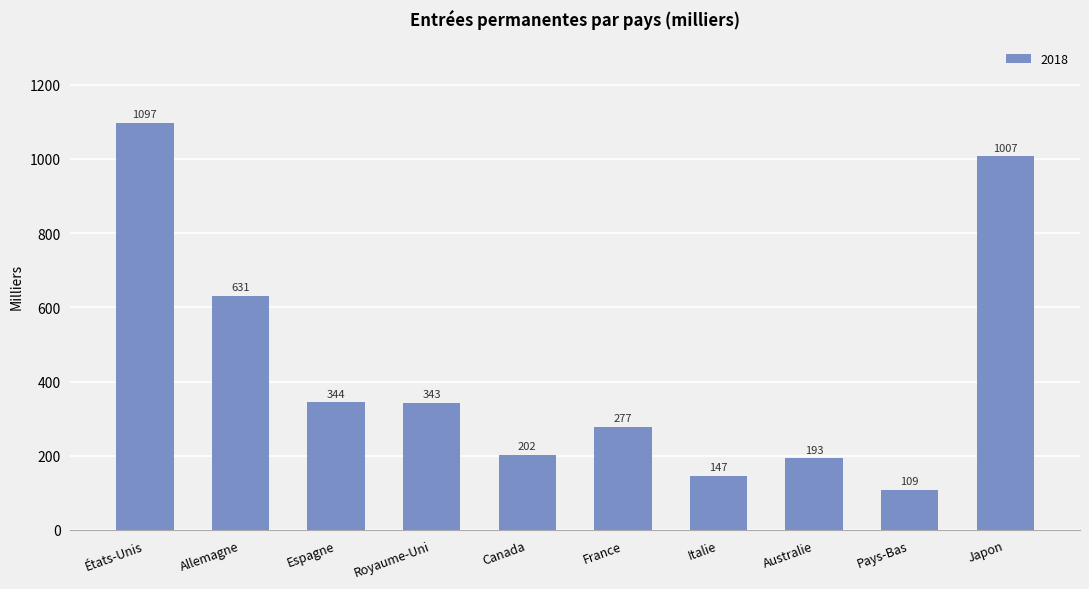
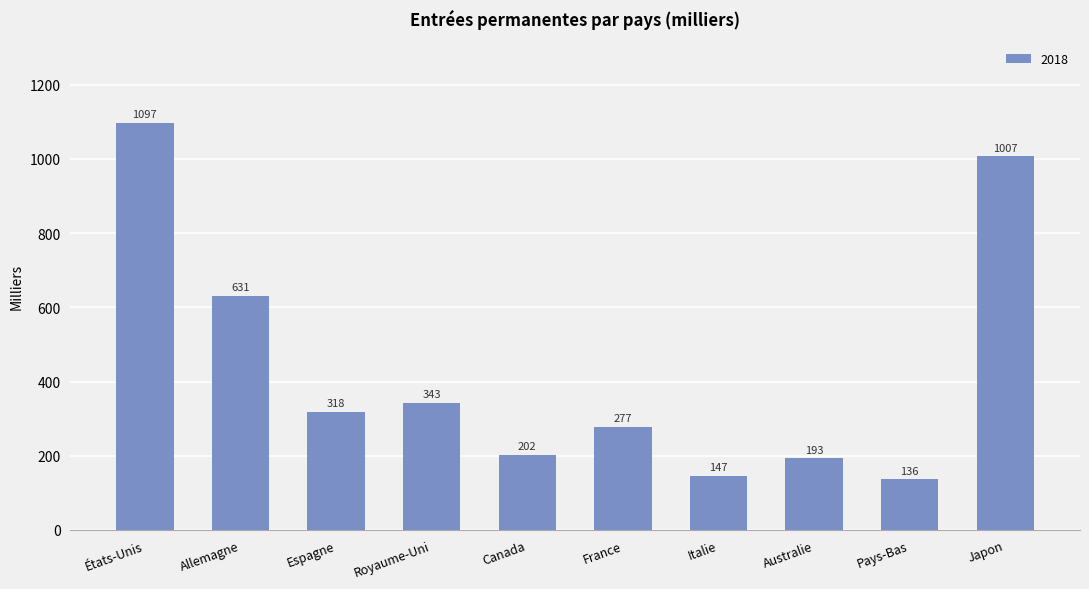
Espagne: 344 -> 318
Pays-Bas: 109 -> 136
